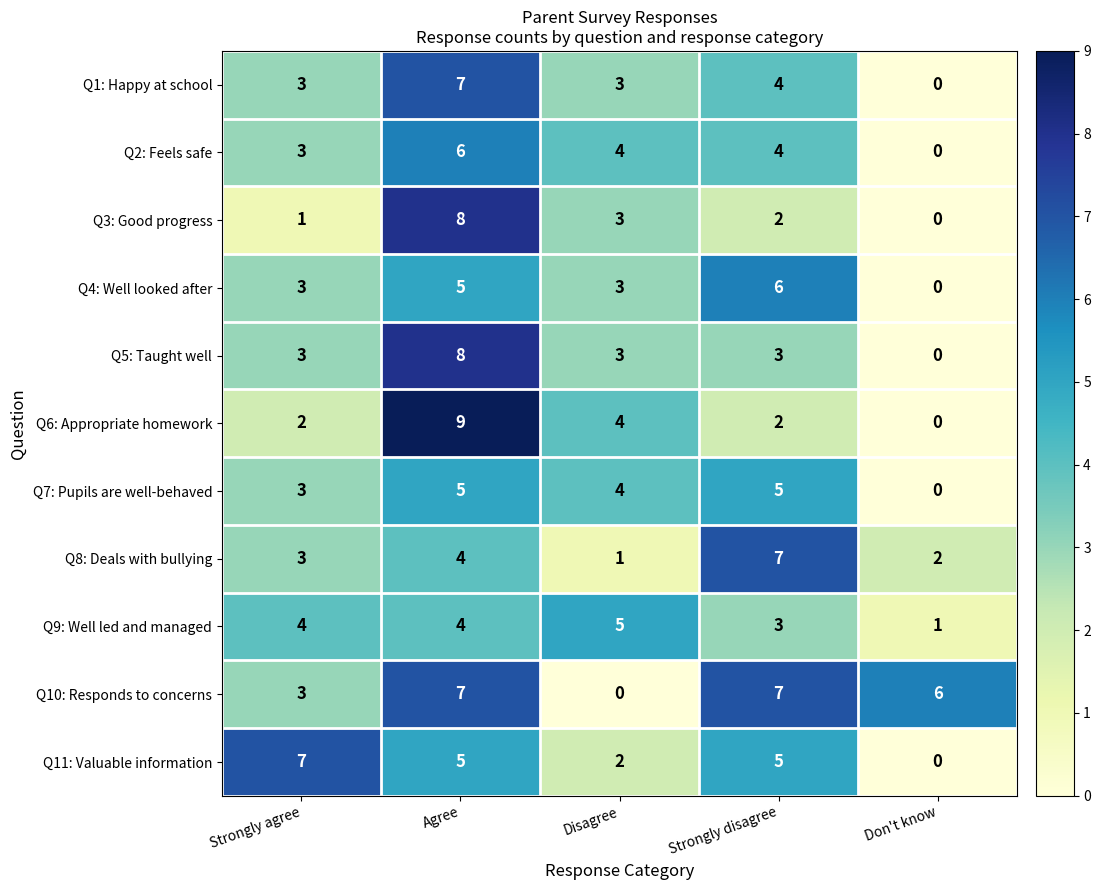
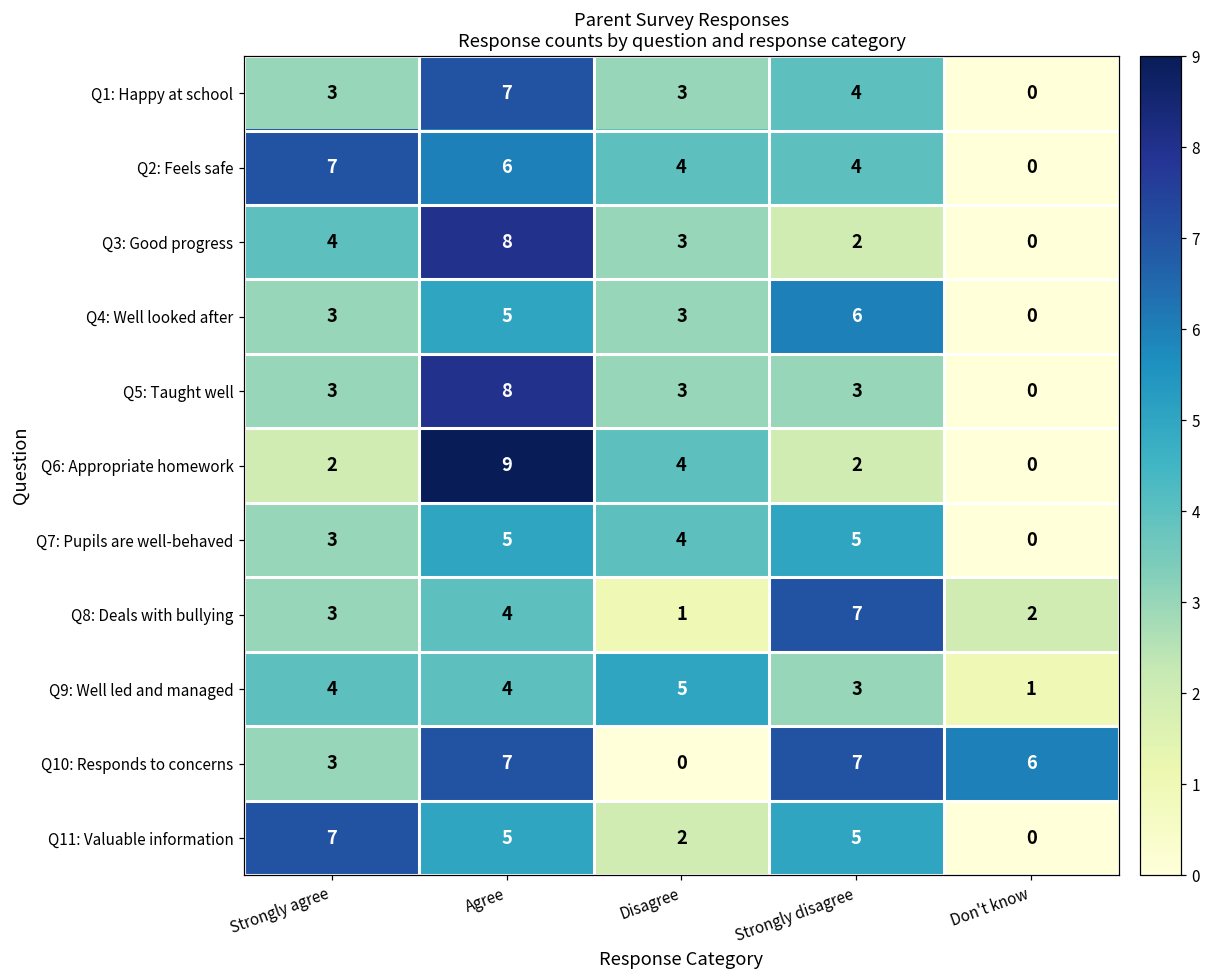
Q2: Feels safe, Strongly agree: 3 -> 7
Q3: Good progress, Strongly agree: 1 -> 4
